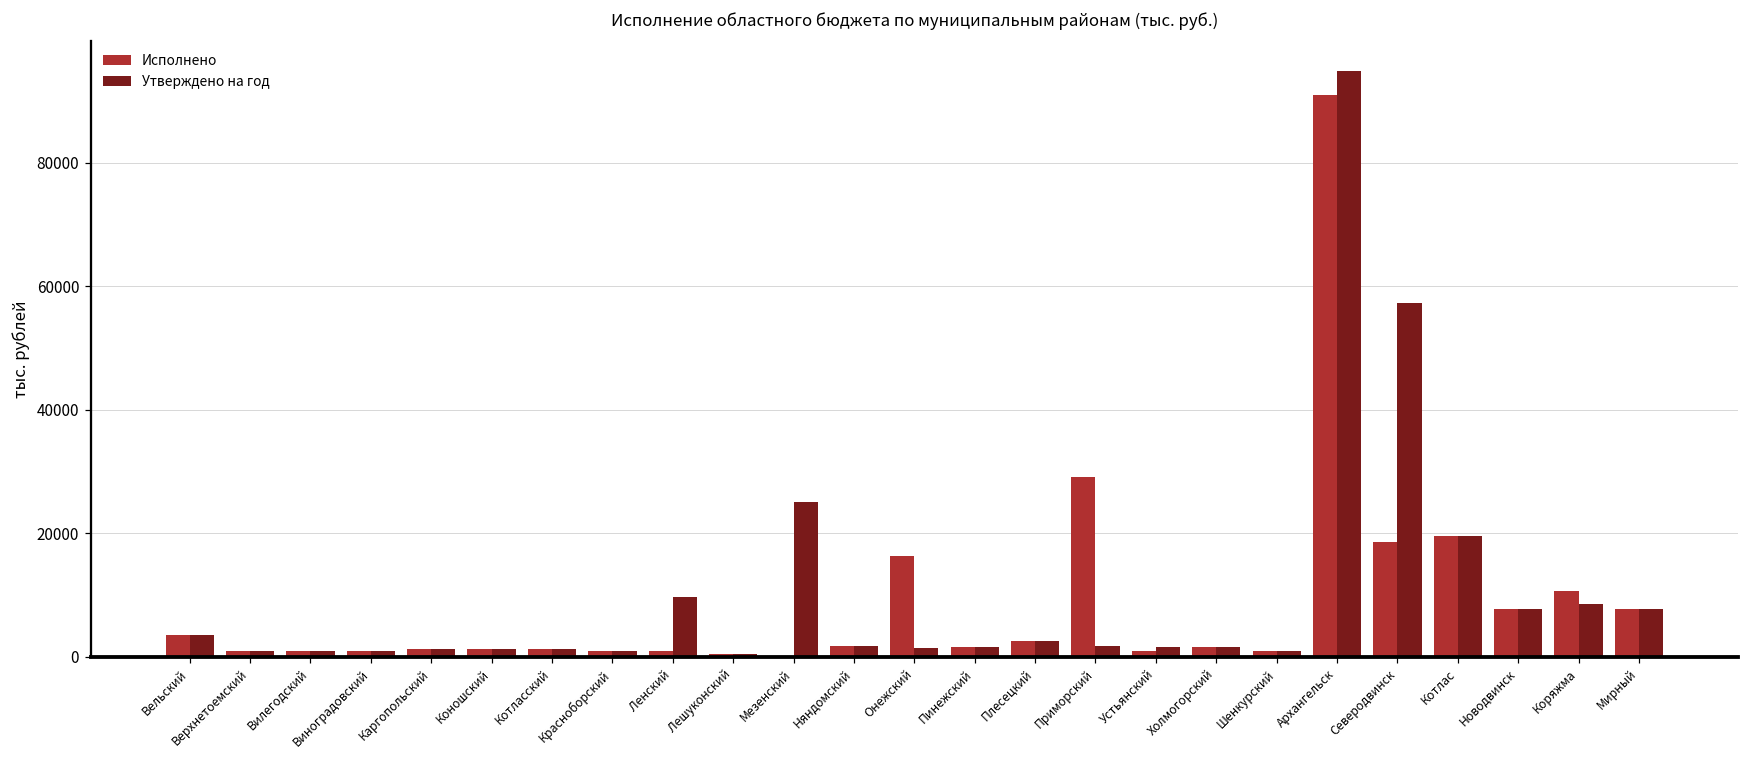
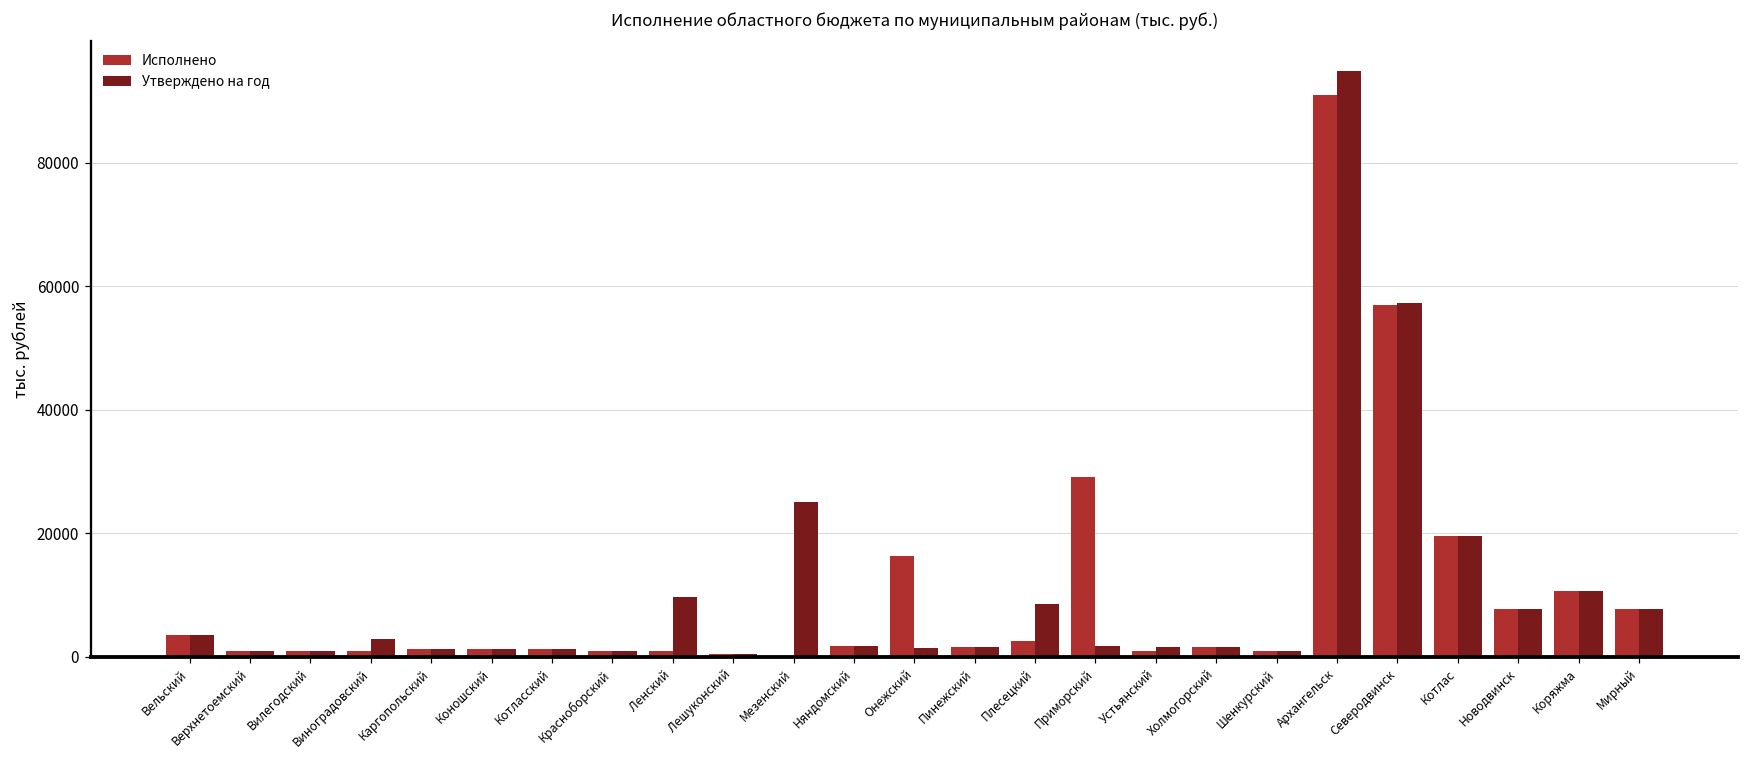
Утверждено на год, Виноградовский: 1000 -> 3000
Утверждено на год, Плесецкий: 2000 -> 8000
Исполнено, Северодвинск: 19000 -> 57000
Утверждено на год, Коряжма: 8000 -> 11000
